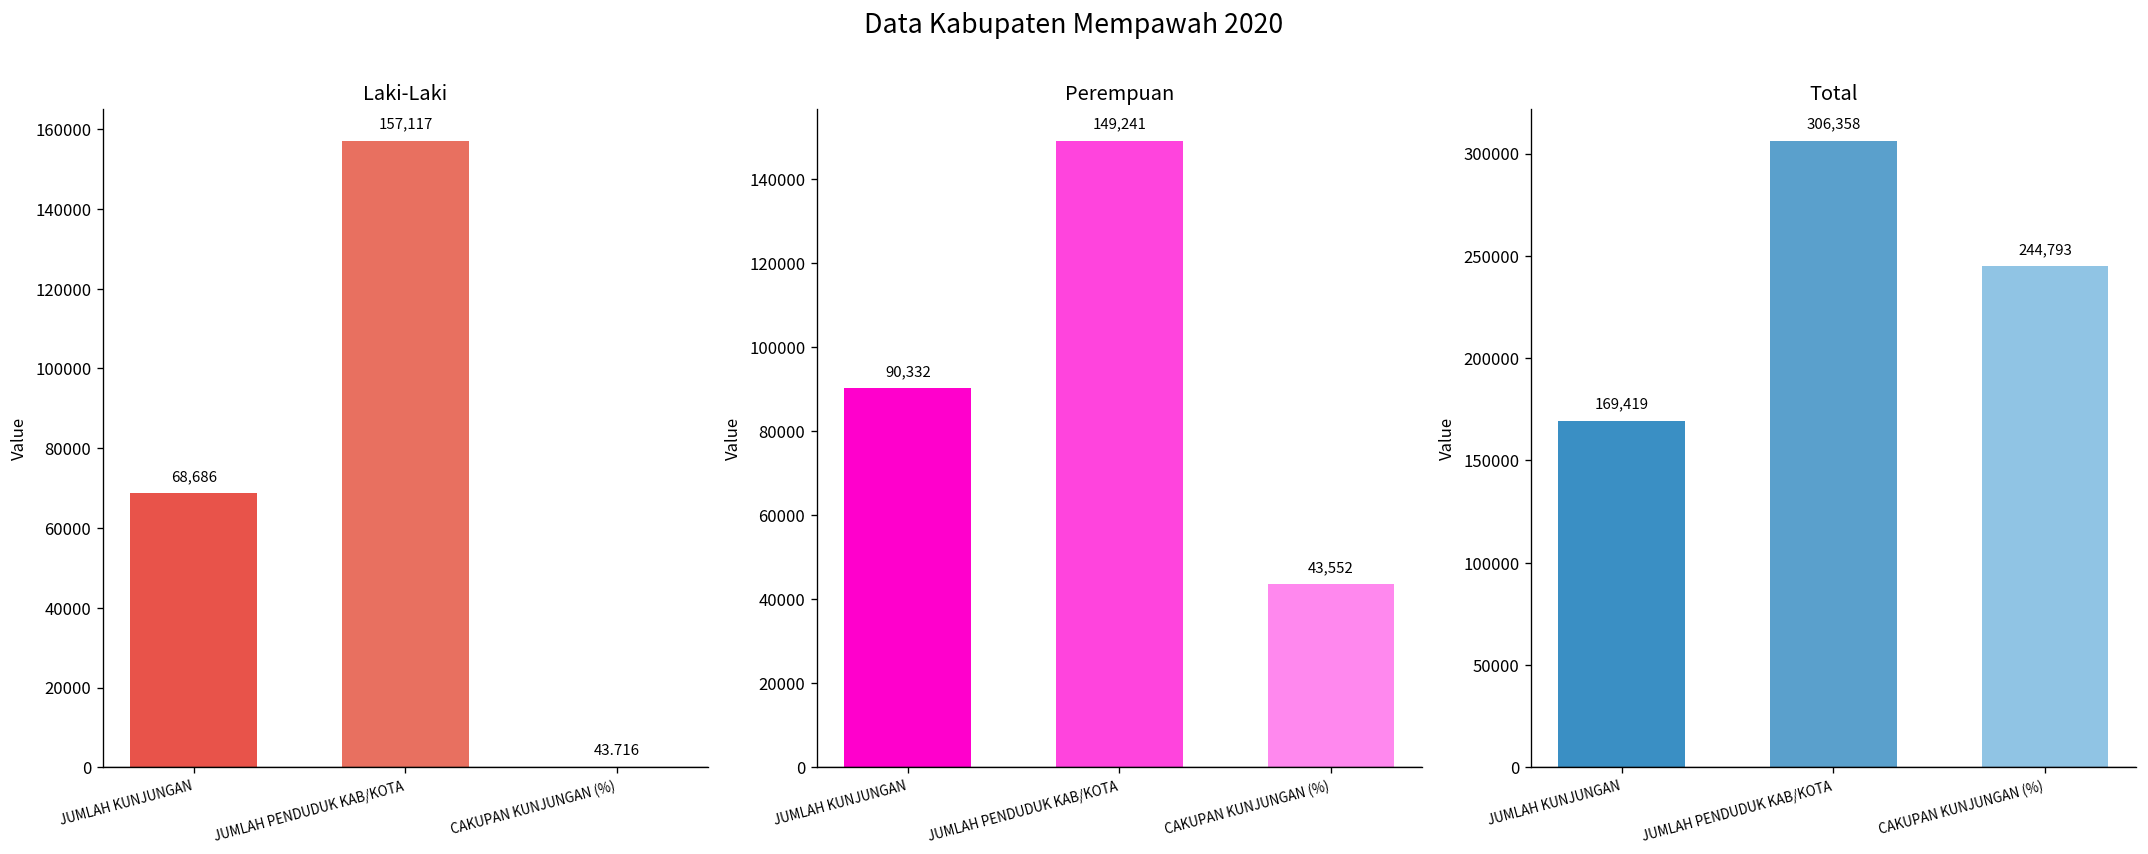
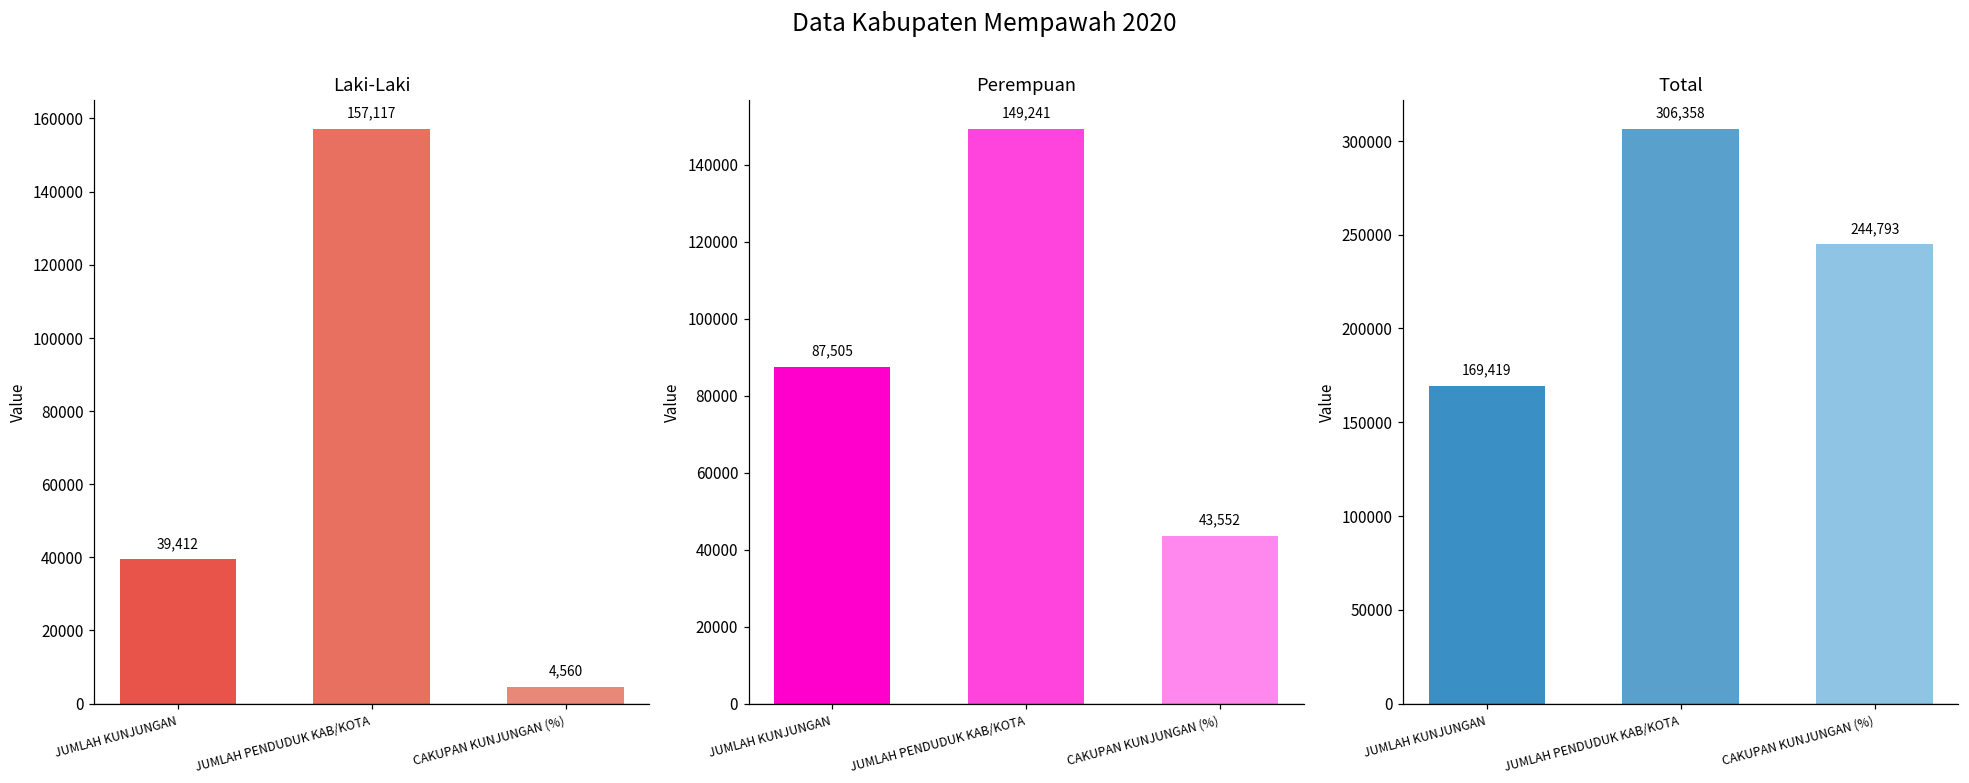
Laki-Laki, JUMLAH KUNJUNGAN: 68,686 -> 39,412
Laki-Laki, CAKUPAN KUNJUNGAN (%): 43.716 -> 4,560
Perempuan, JUMLAH KUNJUNGAN: 90,332 -> 87,505
